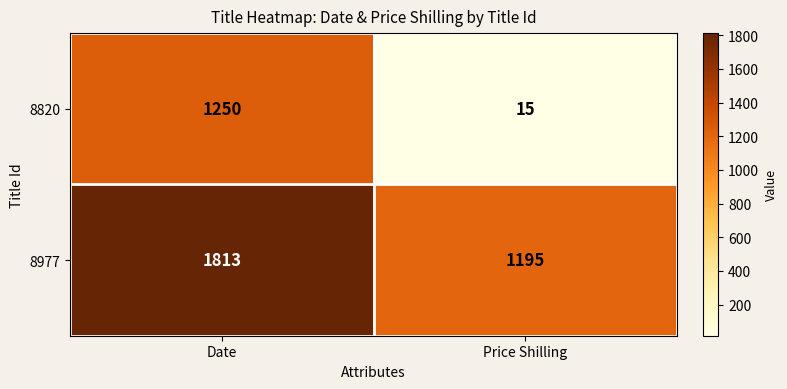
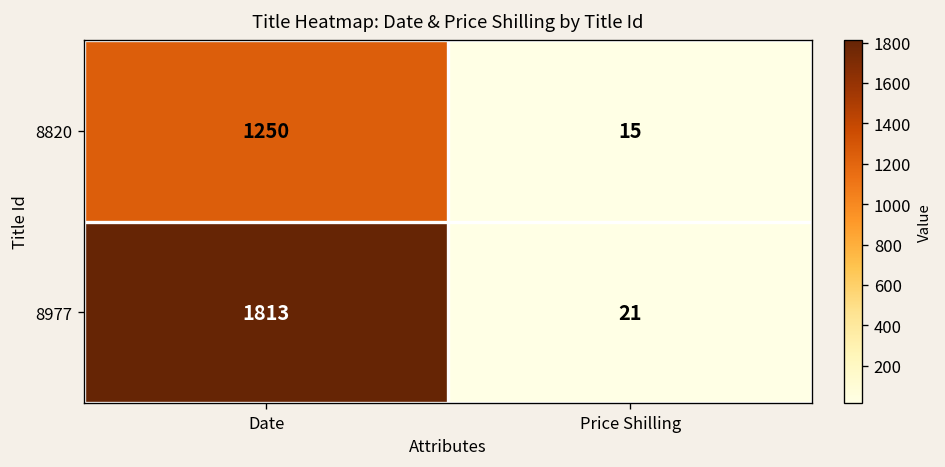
8977, Price Shilling: 1195 -> 21
